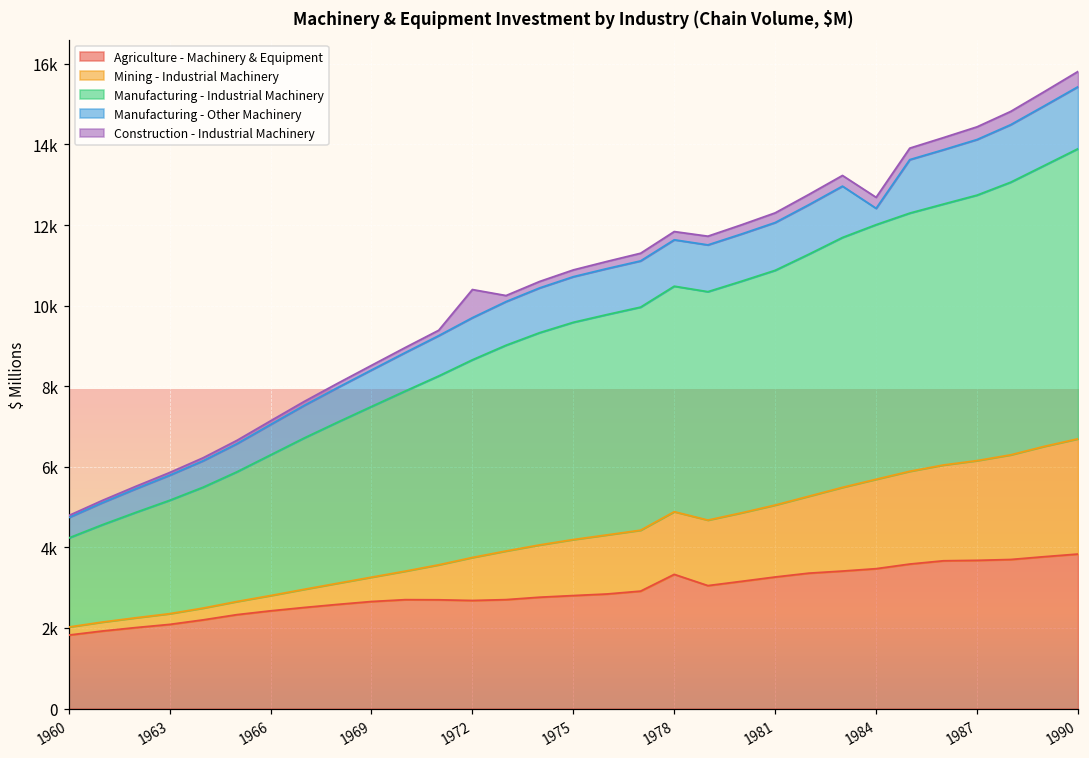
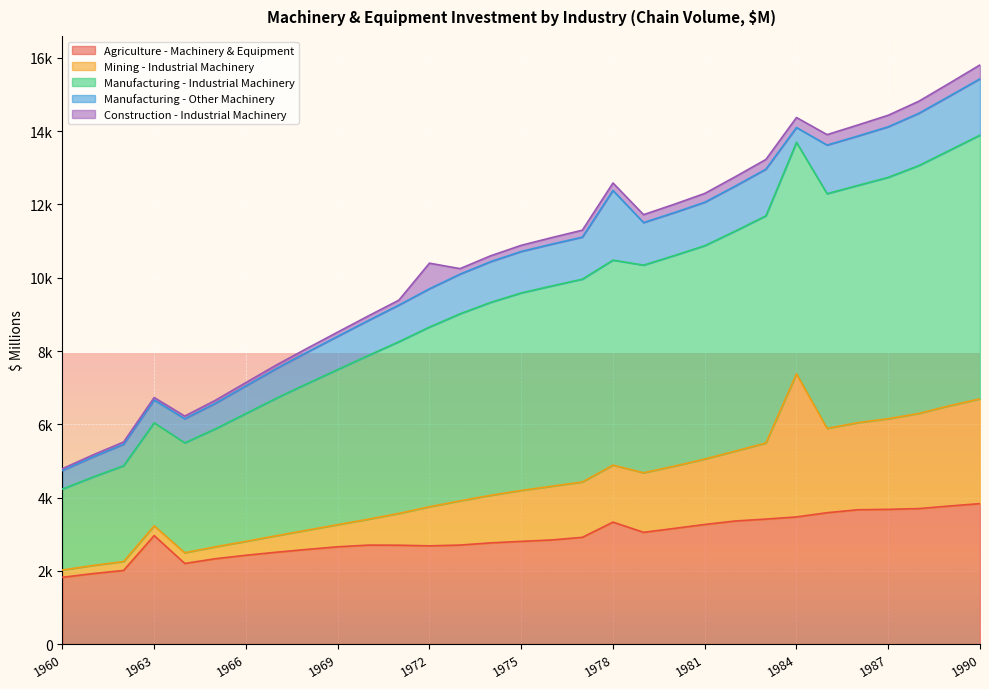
Agriculture - Machinery & Equipment, 1963: 2100 -> 3000
Manufacturing - Other Machinery, 1978: 1200 -> 1900
Mining - Industrial Machinery, 1984: 2200 -> 3900
